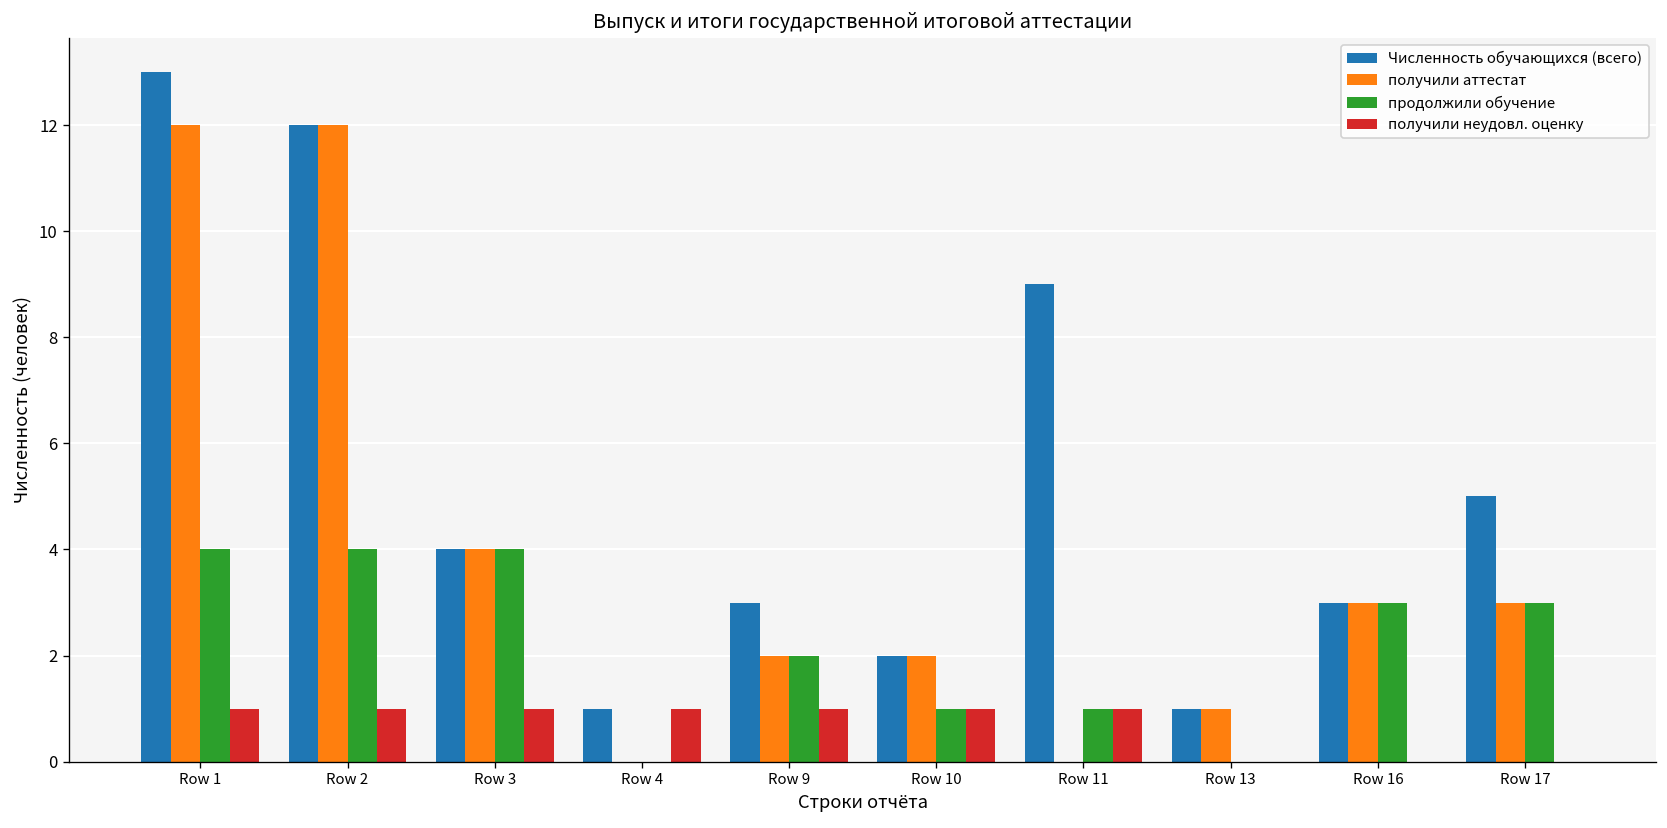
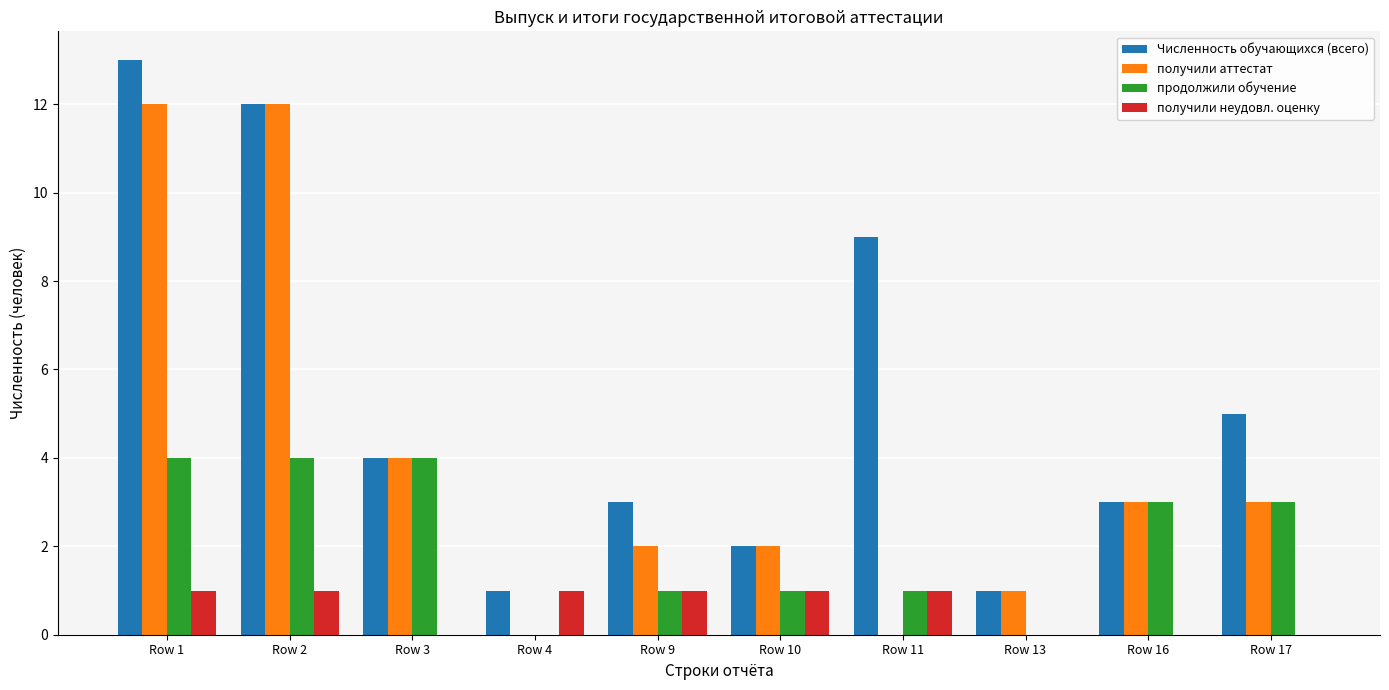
получили неудовл. оценку, Row 3: 1 -> 0
продолжили обучение, Row 9: 2 -> 1
